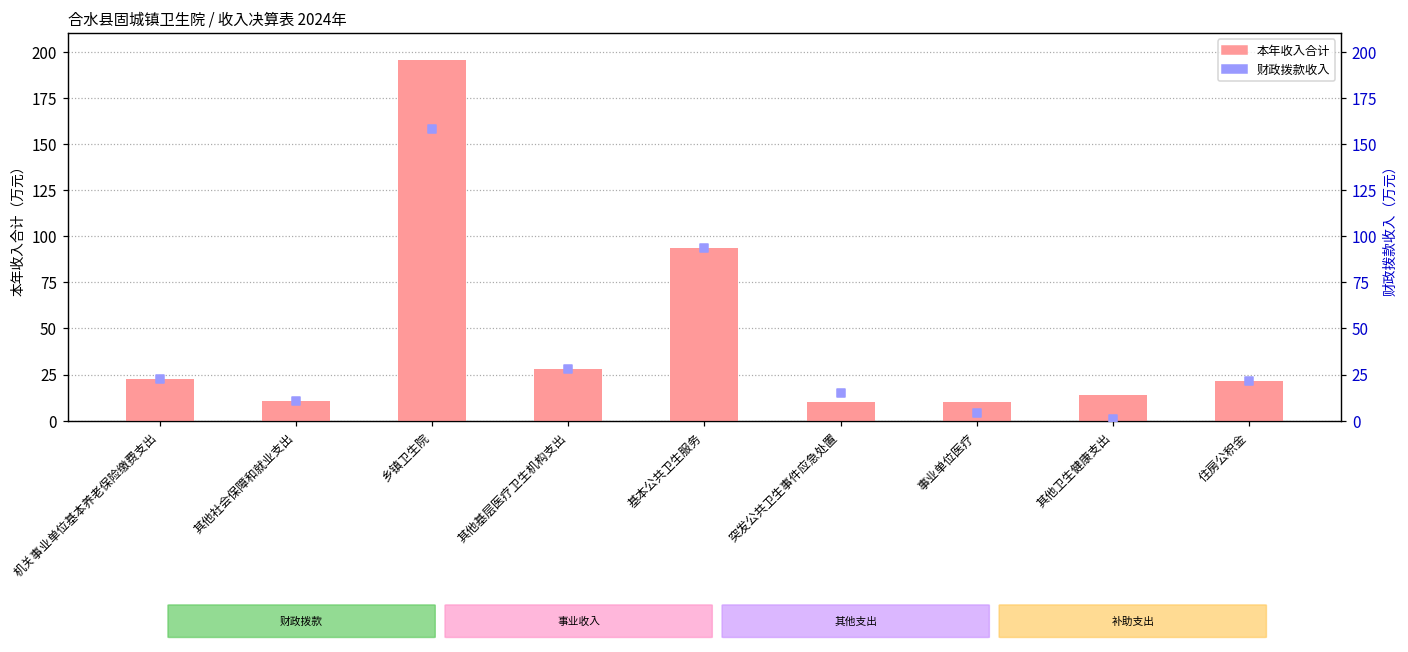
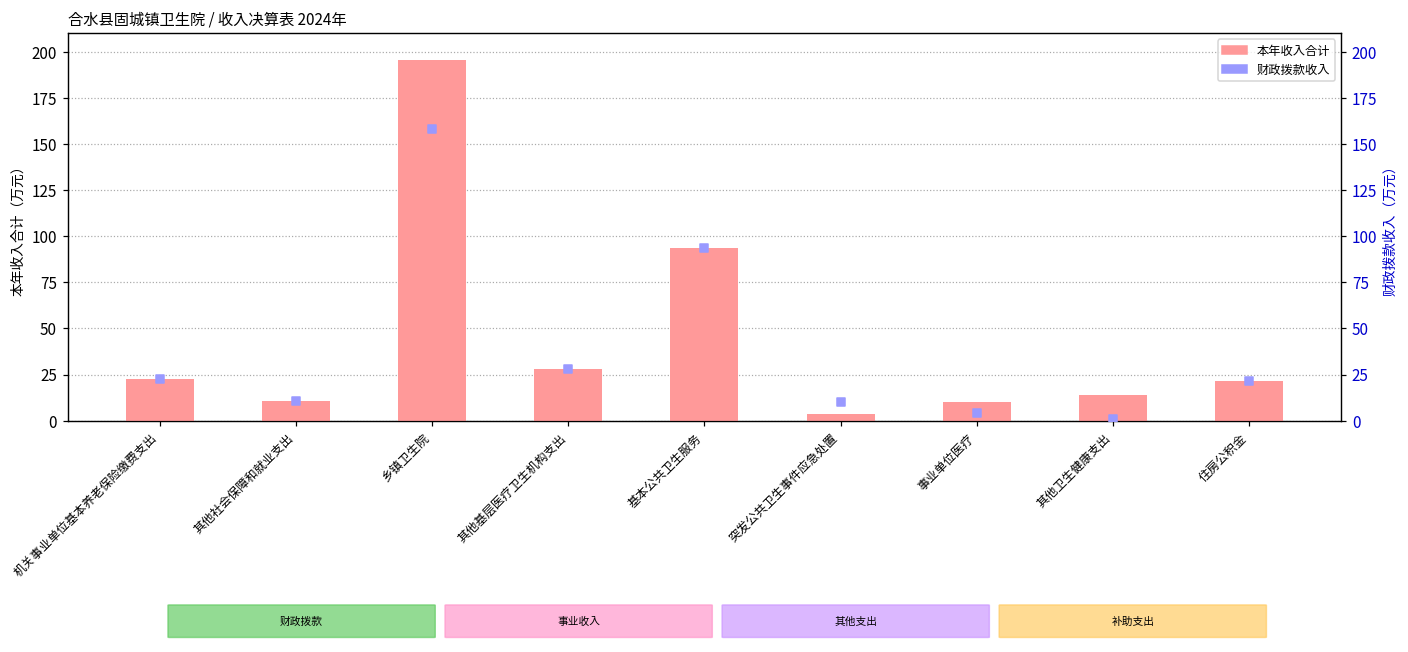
本年收入合计, 突发公共卫生事件应急处置: 10 -> 4
财政拨款收入, 突发公共卫生事件应急处置: 15 -> 10
